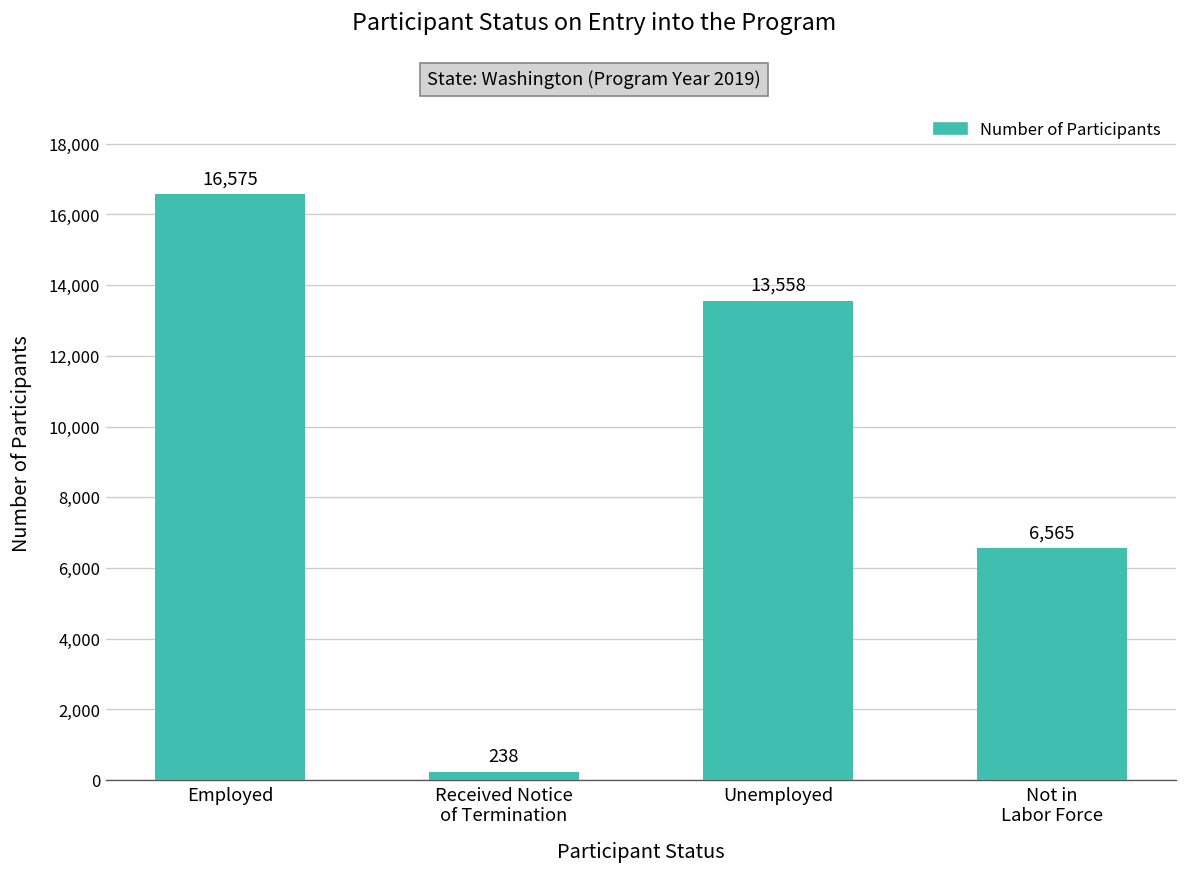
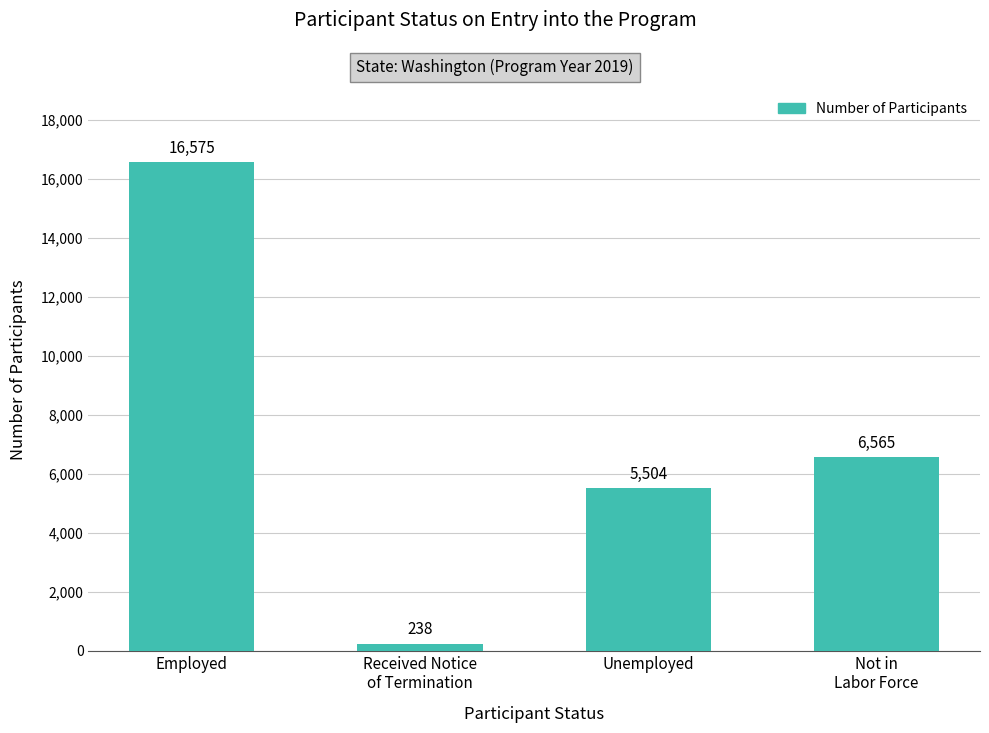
Unemployed: 13,558 -> 5,504
